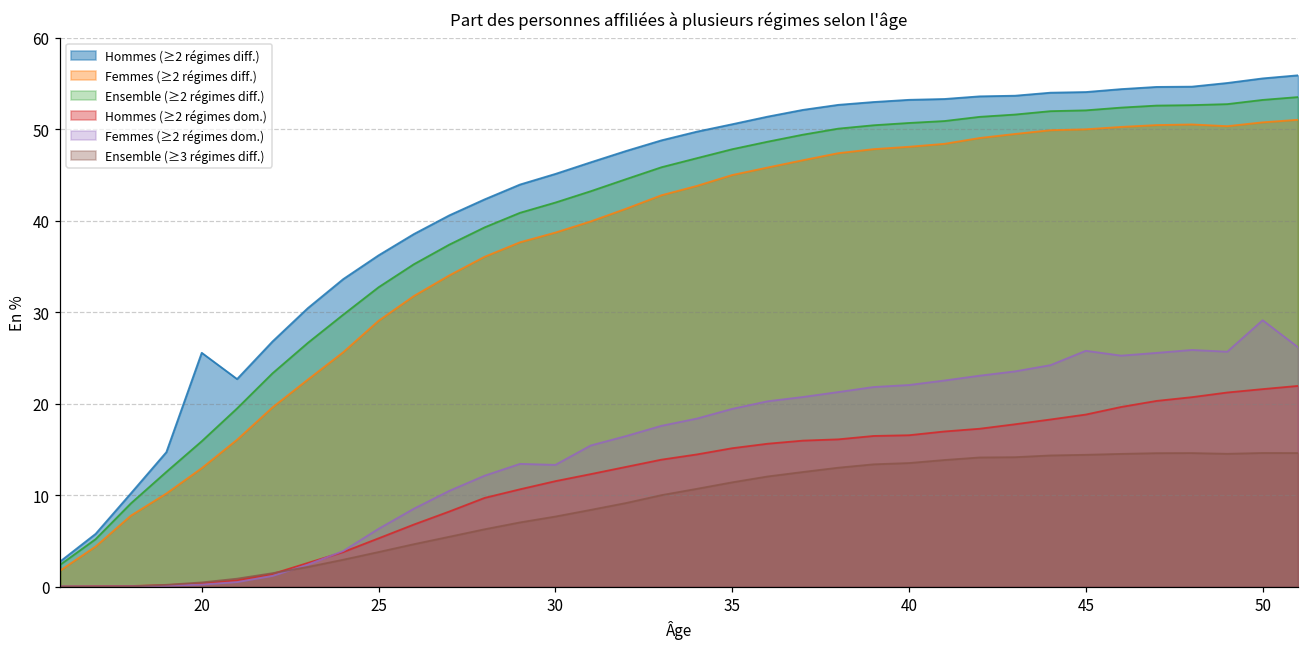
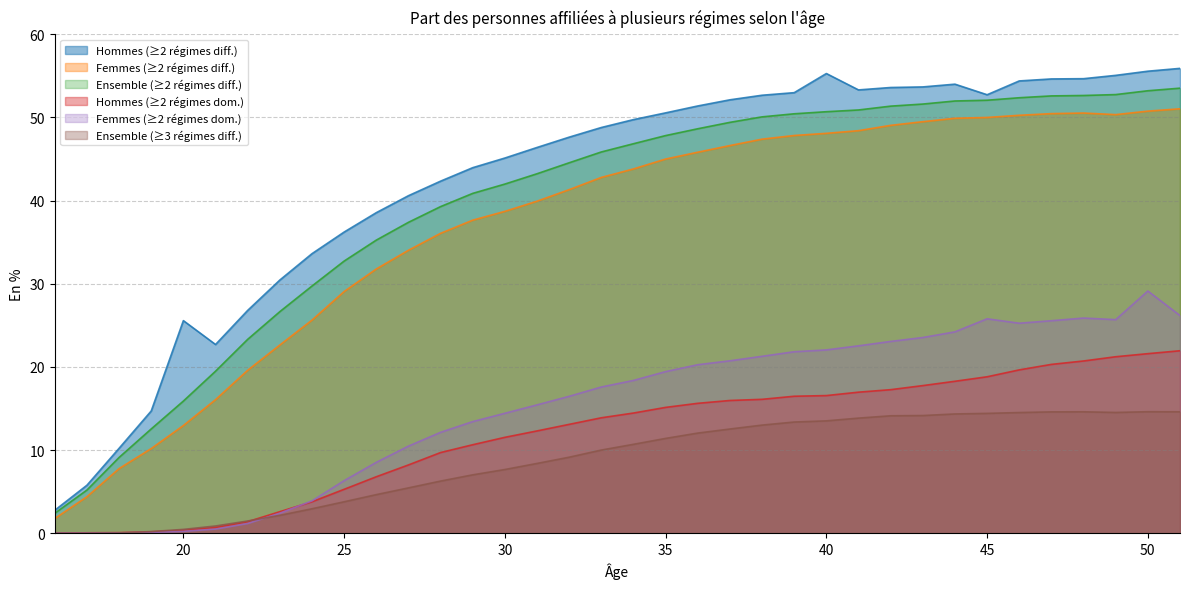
Femmes (≥2 régimes dom.), 30: 13 -> 14
Hommes (≥2 régimes diff.), 40: 53 -> 55
Hommes (≥2 régimes diff.), 45: 54 -> 53
